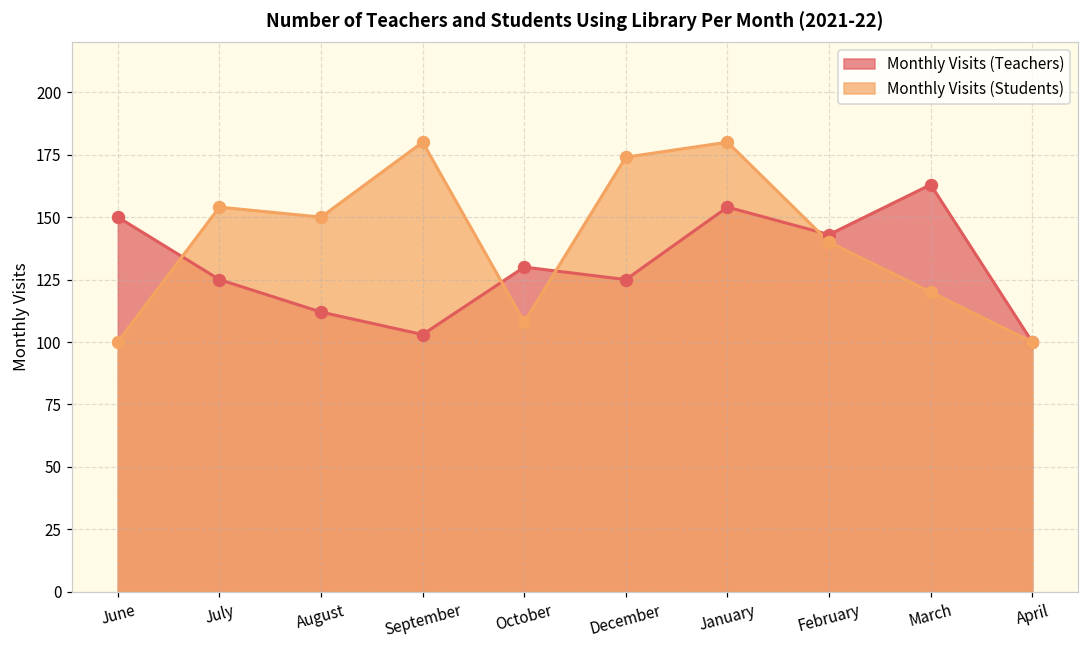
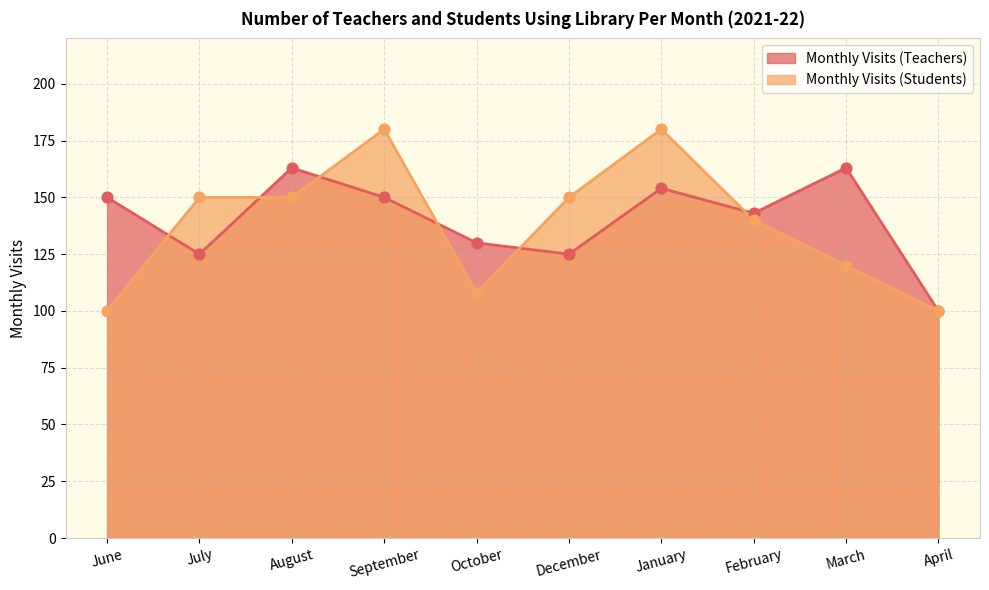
Monthly Visits (Students), July: 154 -> 150
Monthly Visits (Teachers), August: 112 -> 163
Monthly Visits (Teachers), September: 103 -> 150
Monthly Visits (Students), December: 174 -> 150
